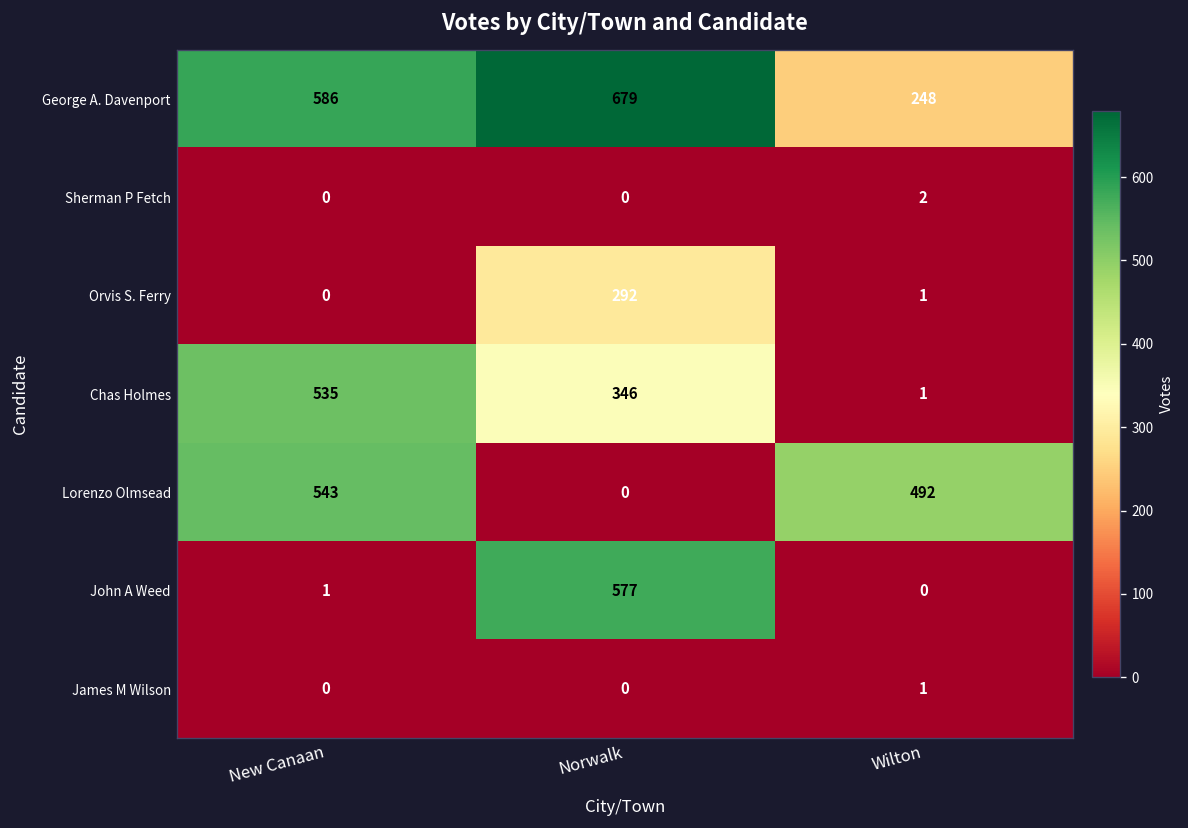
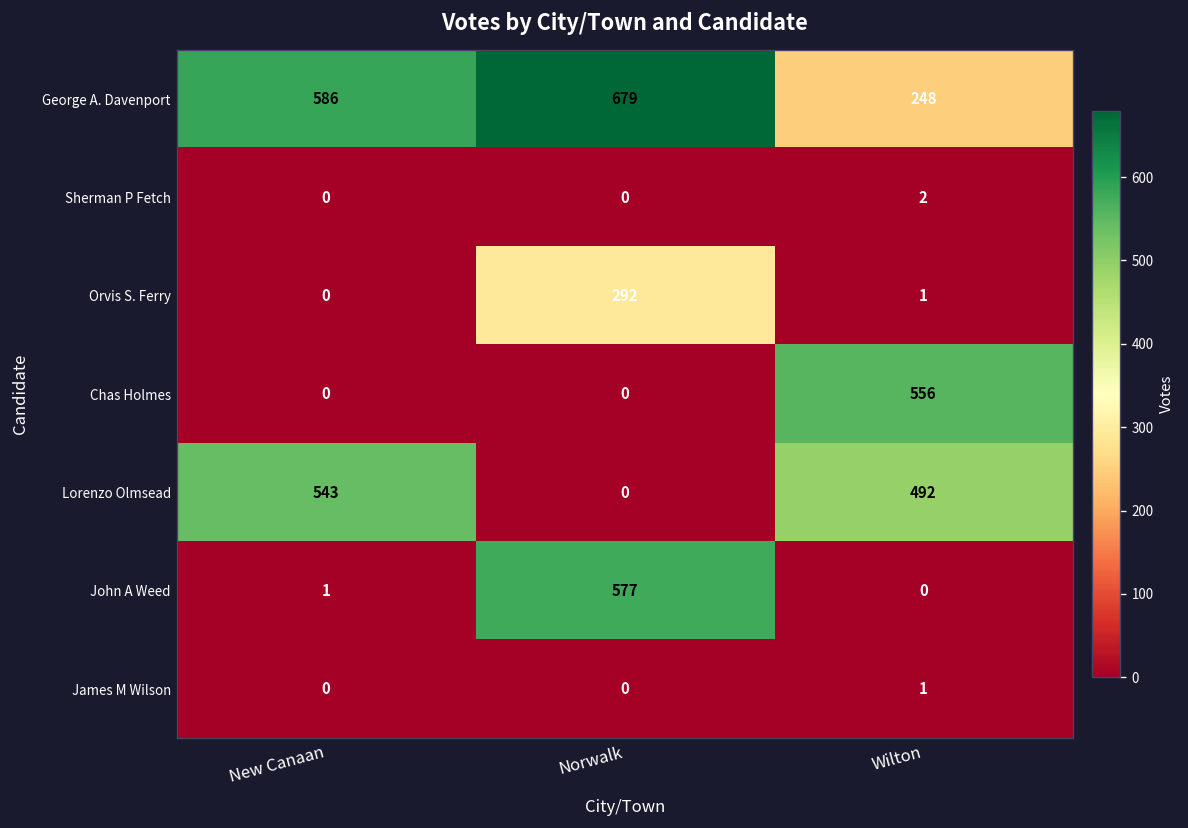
Chas Holmes, New Canaan: 535 -> 0
Chas Holmes, Norwalk: 346 -> 0
Chas Holmes, Wilton: 1 -> 556
